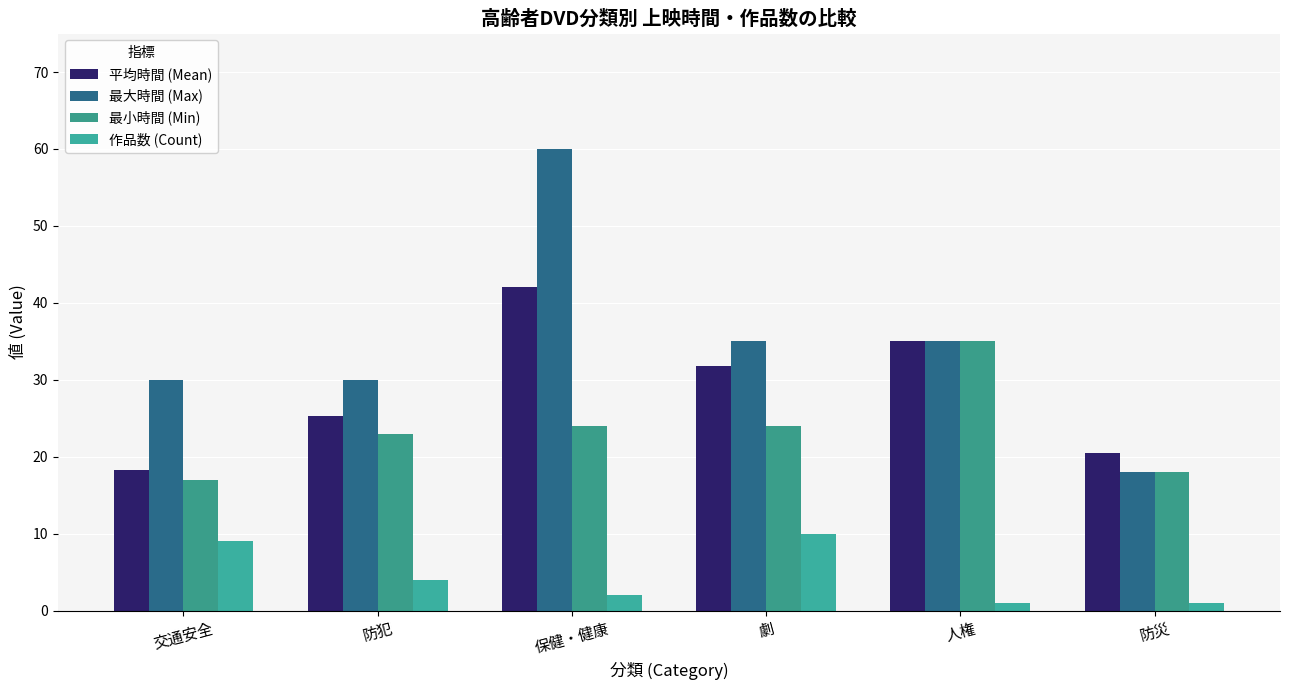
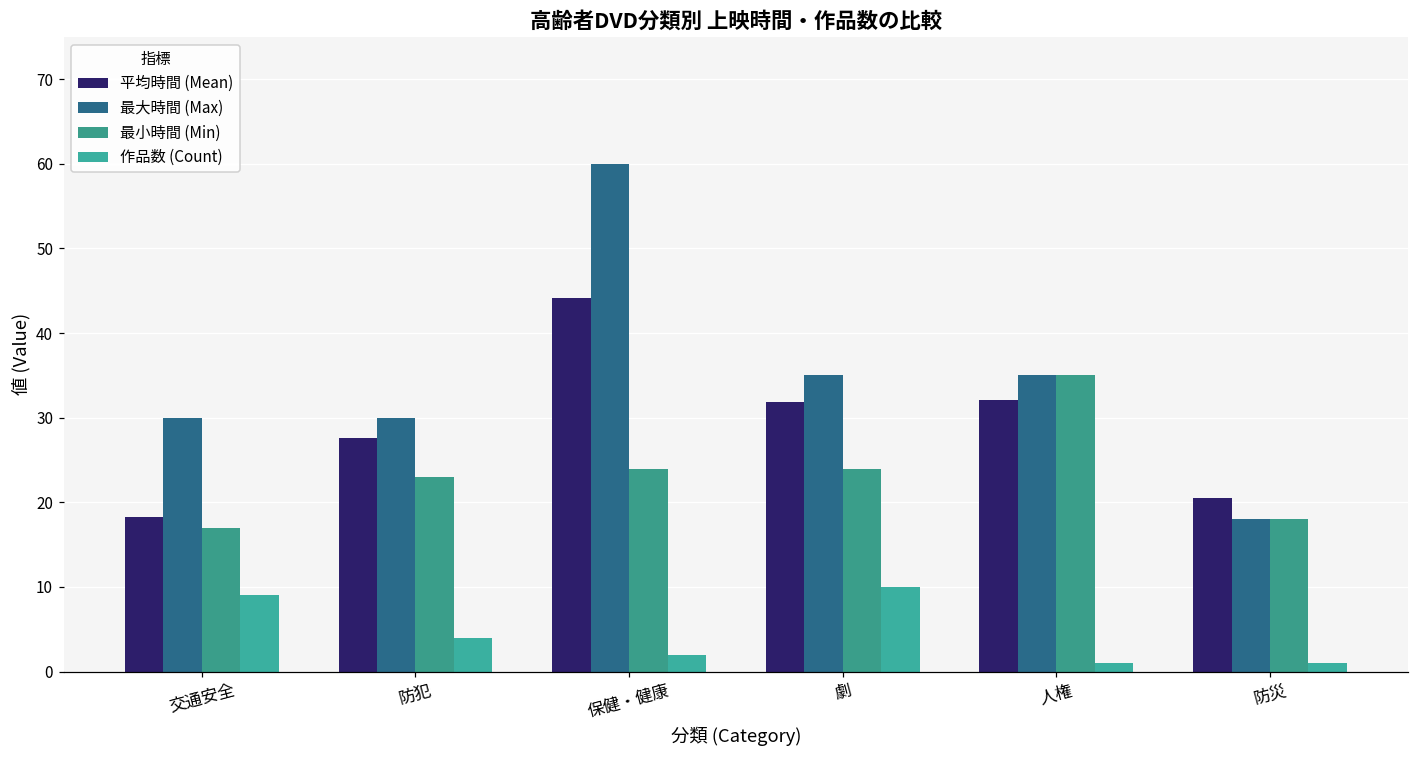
平均時間 (Mean), 防犯: 25 -> 28
平均時間 (Mean), 保健・健康: 42 -> 44
平均時間 (Mean), 人権: 35 -> 32
